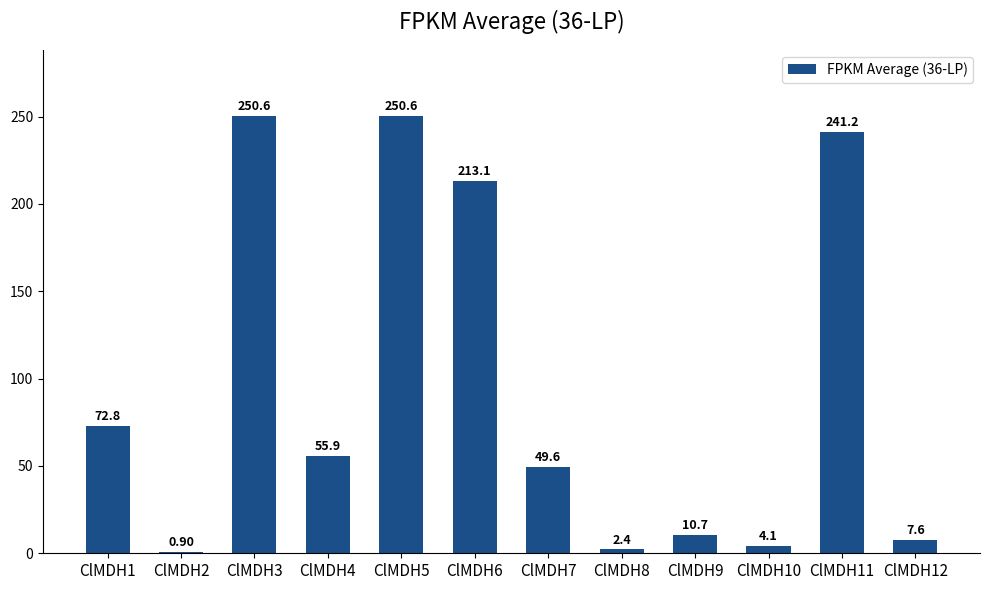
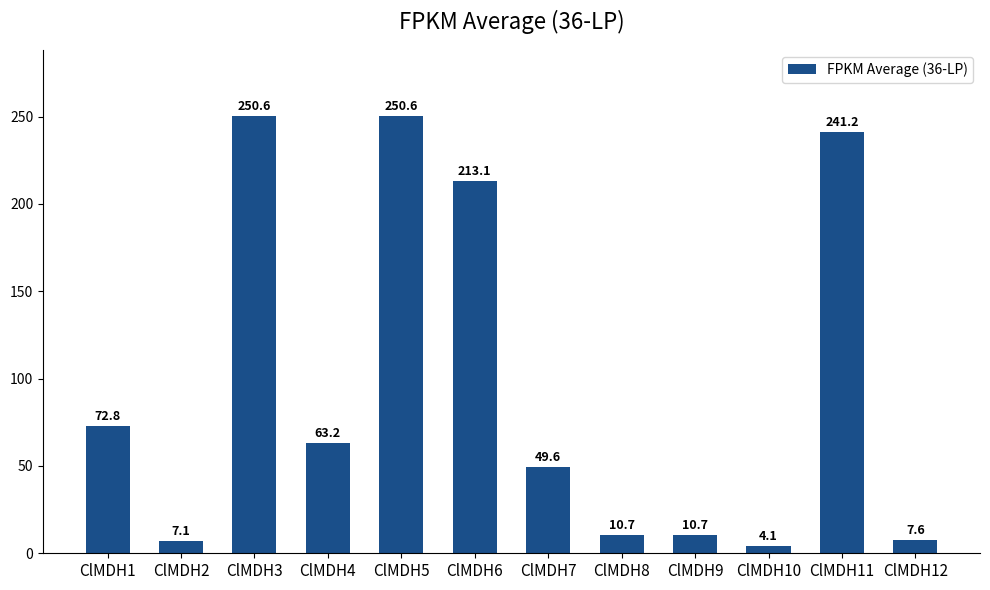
ClMDH2: 0.90 -> 7.1
ClMDH4: 55.9 -> 63.2
ClMDH8: 2.4 -> 10.7
